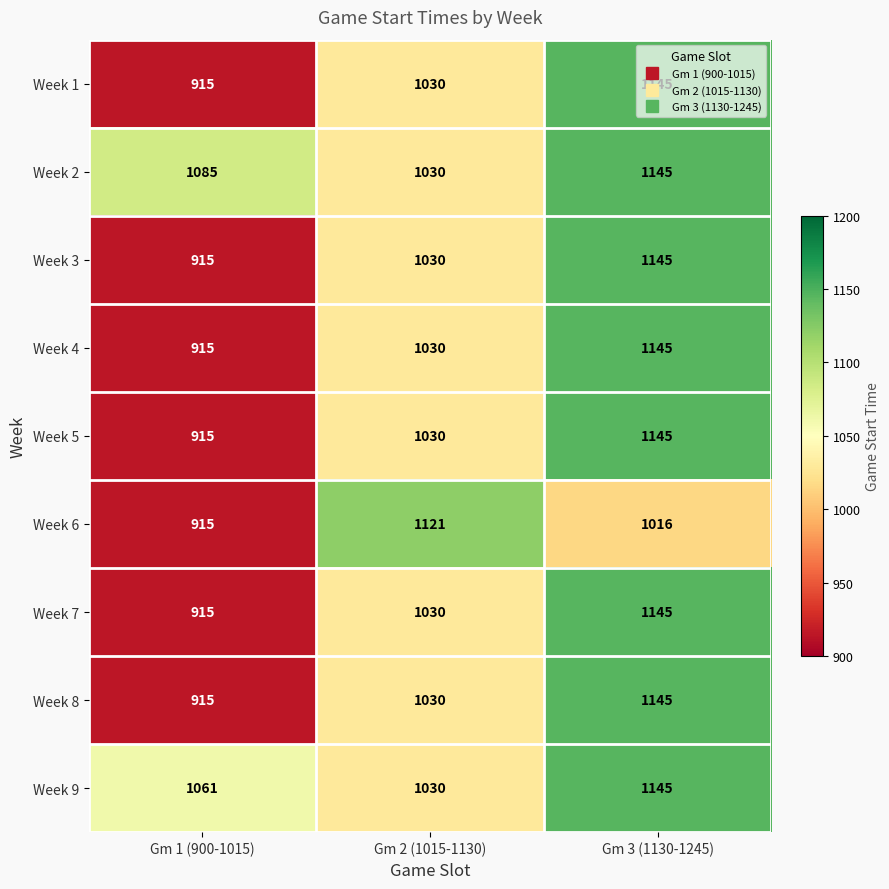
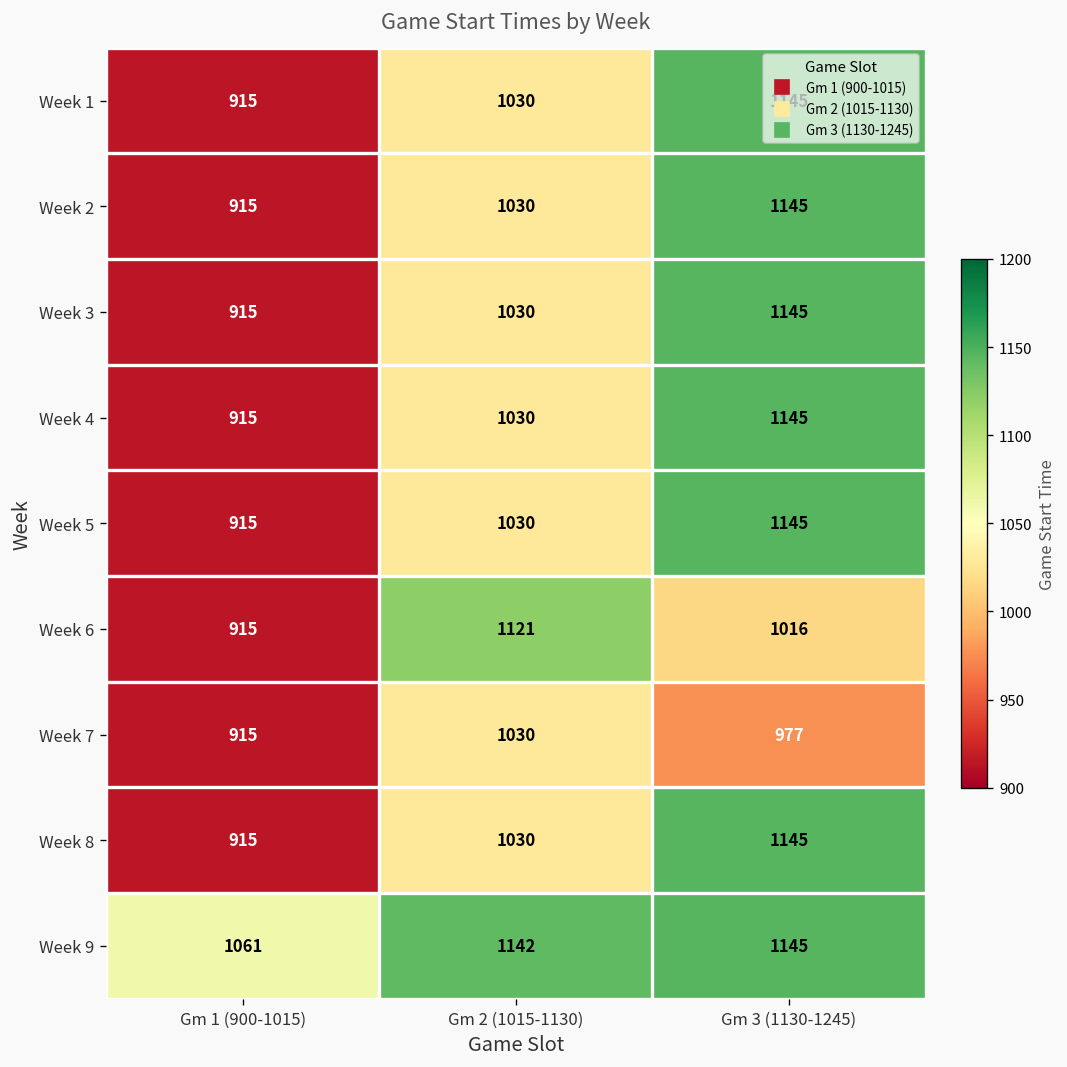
Week 2, Gm 1 (900-1015): 1085 -> 915
Week 7, Gm 3 (1130-1245): 1145 -> 977
Week 9, Gm 2 (1015-1130): 1030 -> 1142
